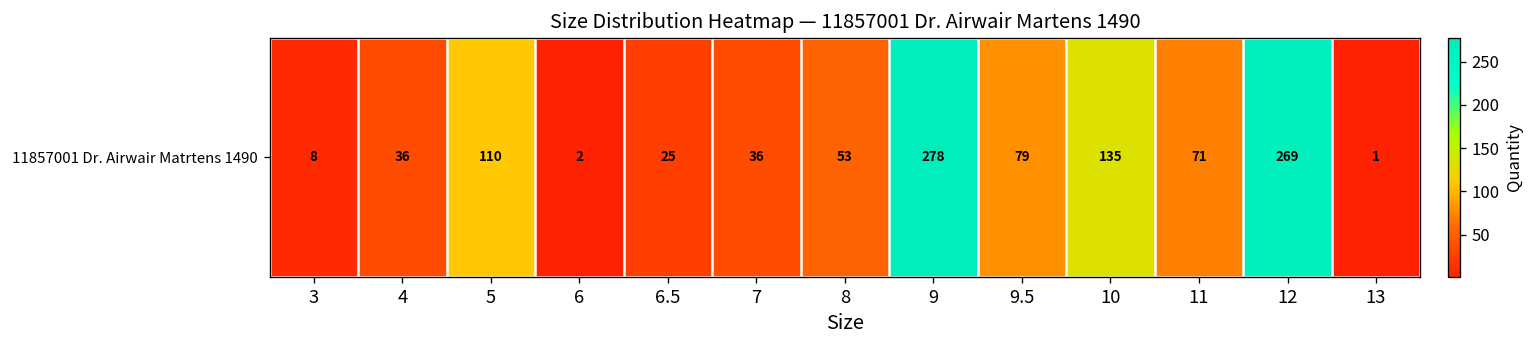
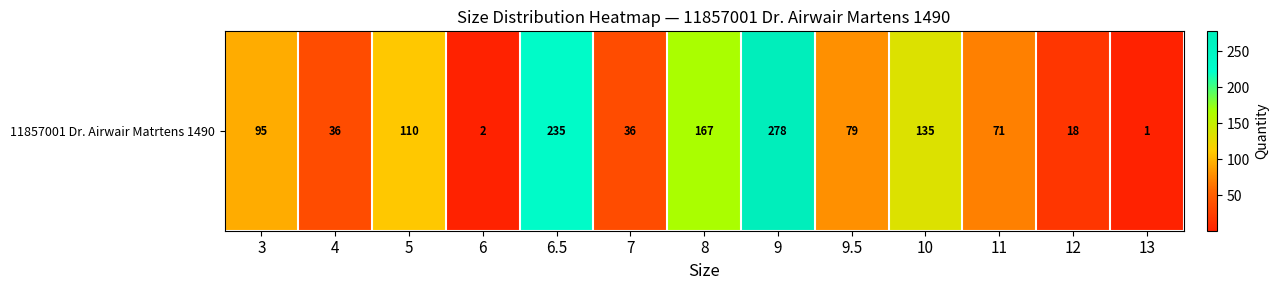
11857001 Dr. Airwair Matrtens 1490, 3: 8 -> 95
11857001 Dr. Airwair Matrtens 1490, 6.5: 25 -> 235
11857001 Dr. Airwair Matrtens 1490, 8: 53 -> 167
11857001 Dr. Airwair Matrtens 1490, 12: 269 -> 18
